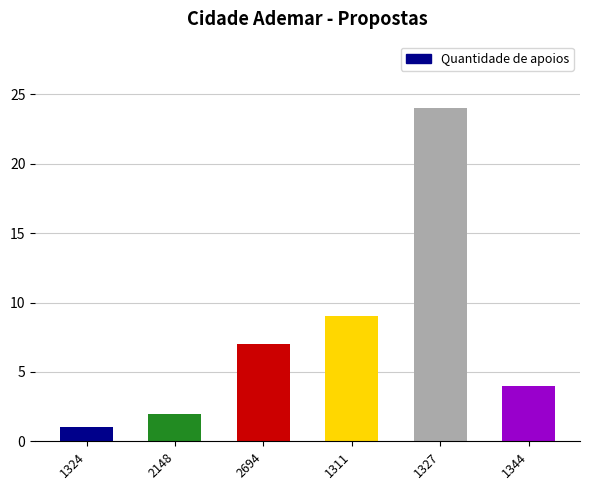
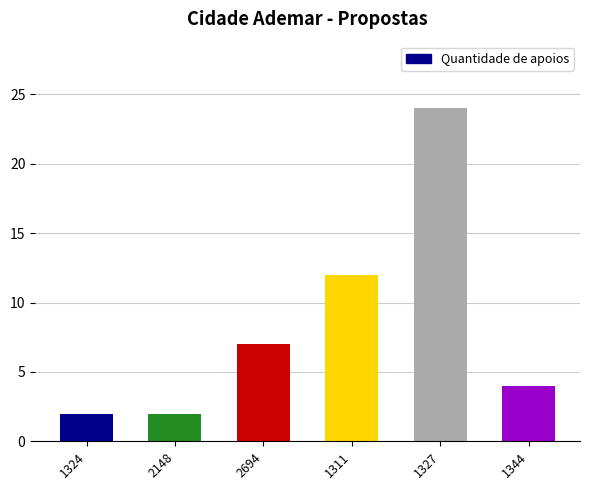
1324: 1 -> 2
1311: 9 -> 12
